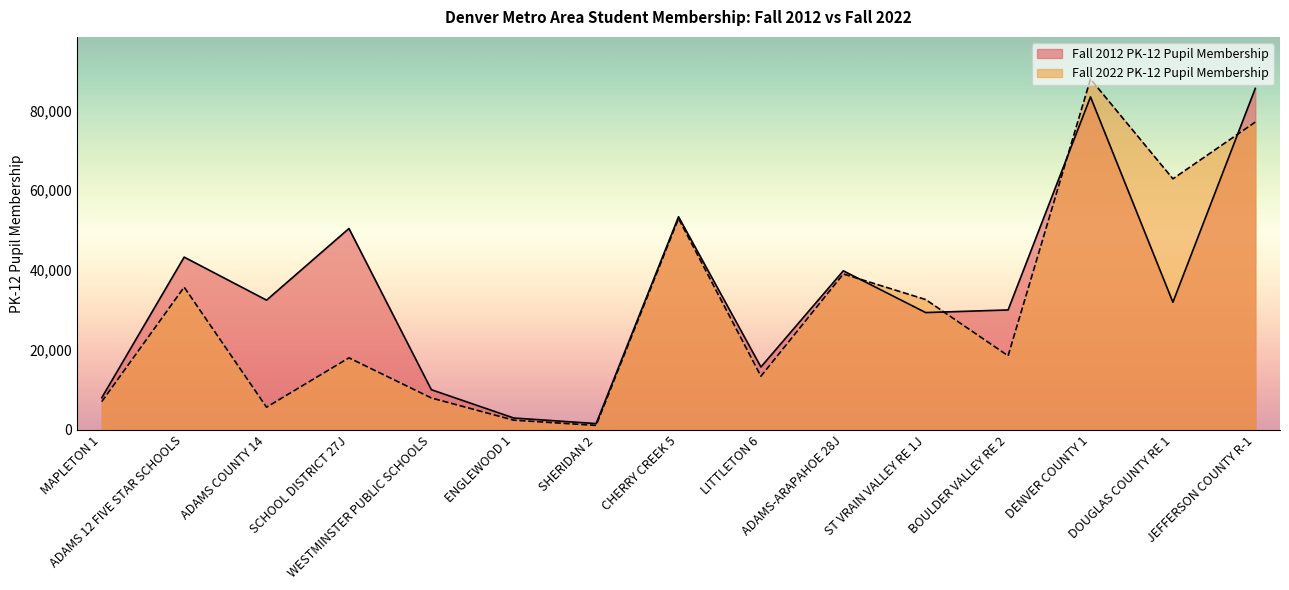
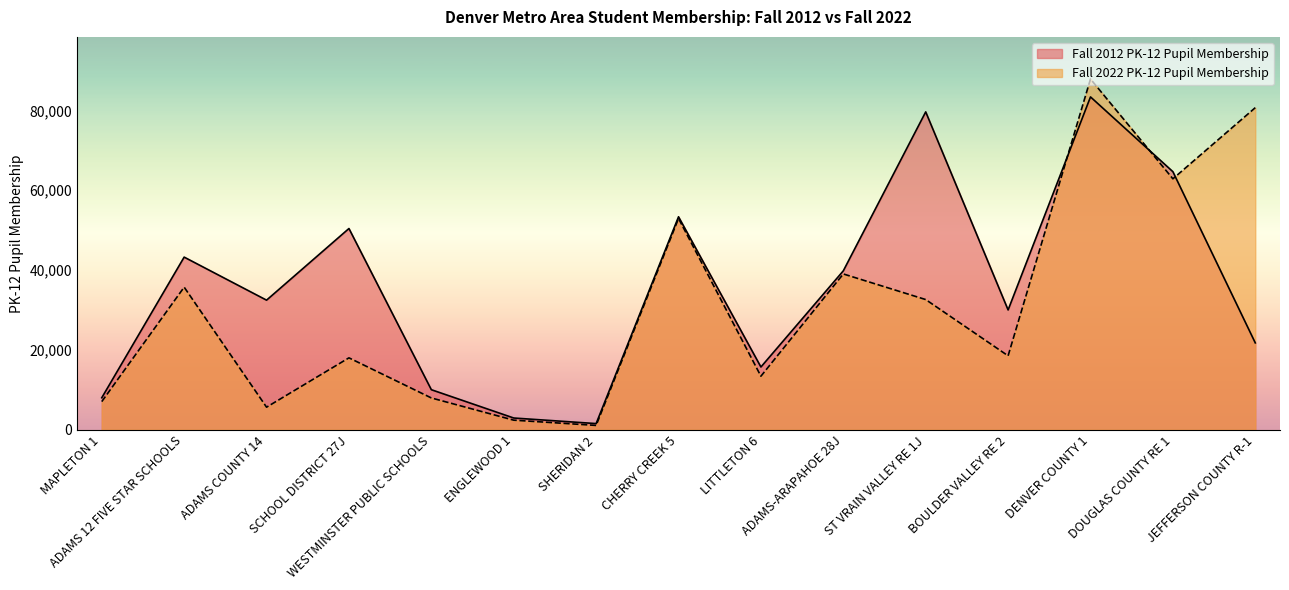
Fall 2012 PK-12 Pupil Membership, ST VRAIN VALLEY RE 1J: 29,000 -> 80,000
Fall 2012 PK-12 Pupil Membership, DOUGLAS COUNTY RE 1: 32,000 -> 65,000
Fall 2012 PK-12 Pupil Membership, JEFFERSON COUNTY R-1: 86,000 -> 22,000
Fall 2022 PK-12 Pupil Membership, JEFFERSON COUNTY R-1: 77,000 -> 81,000
